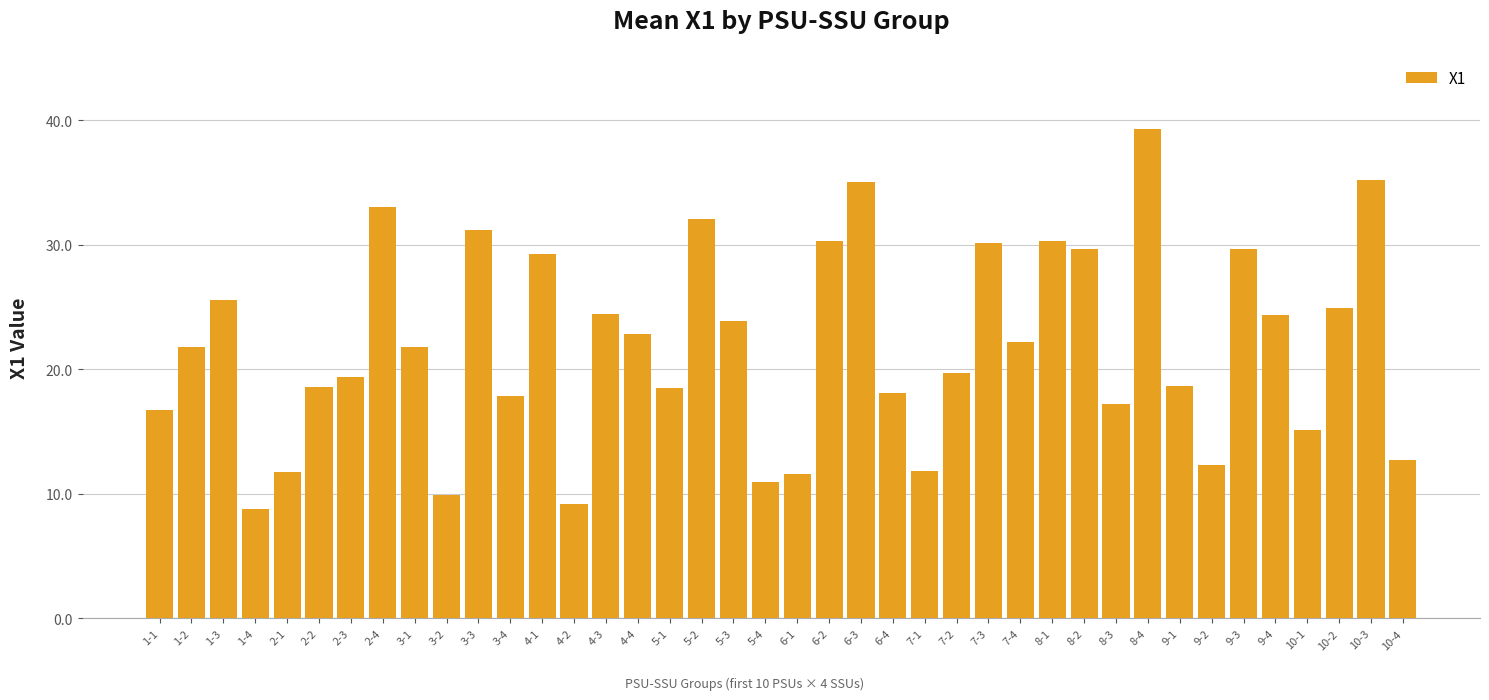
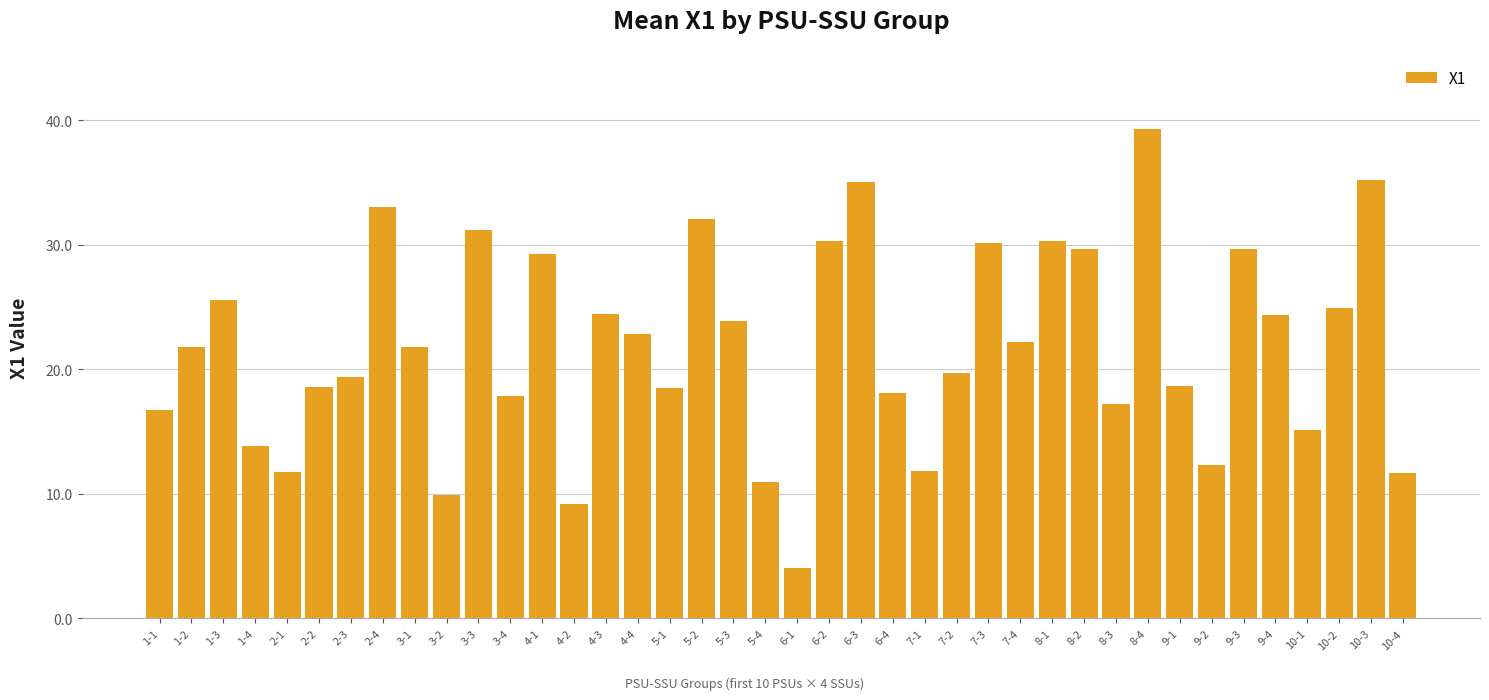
1-4: 8.8 -> 13.9
6-1: 11.6 -> 4.1
10-4: 12.7 -> 11.7
